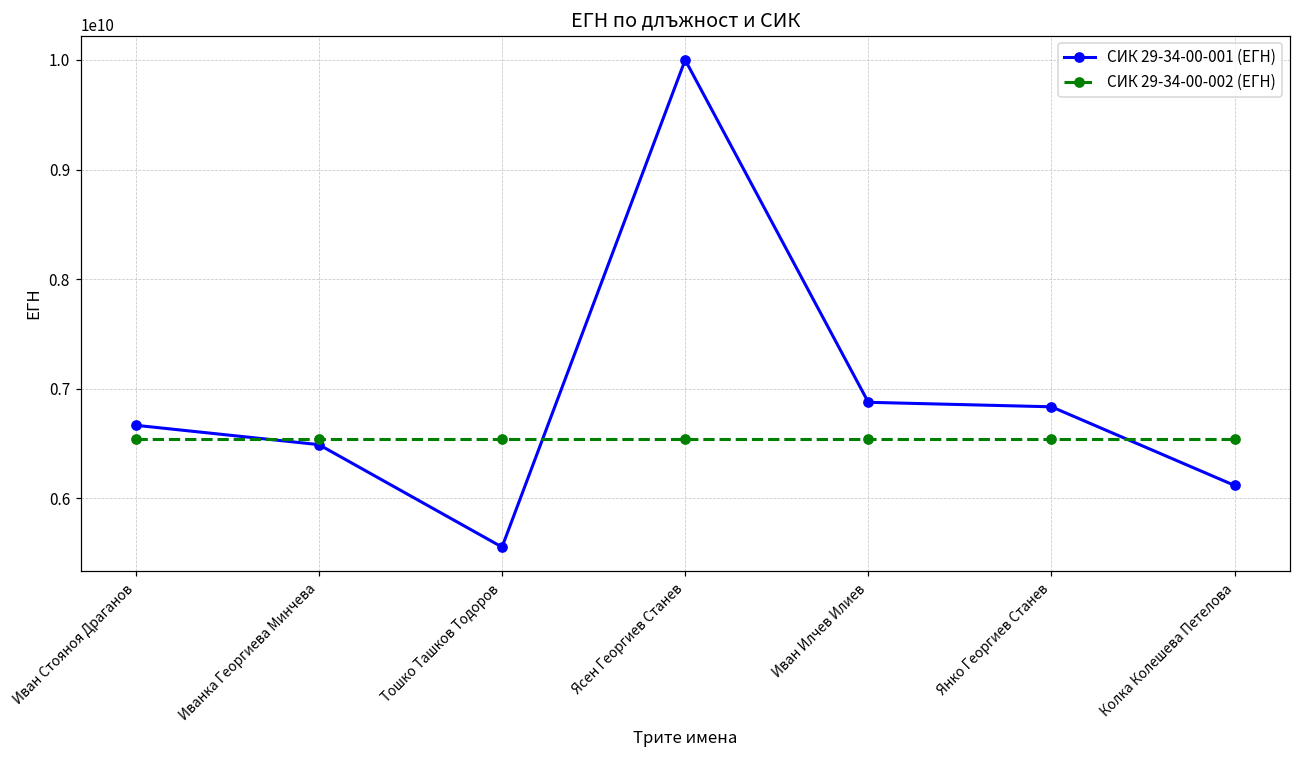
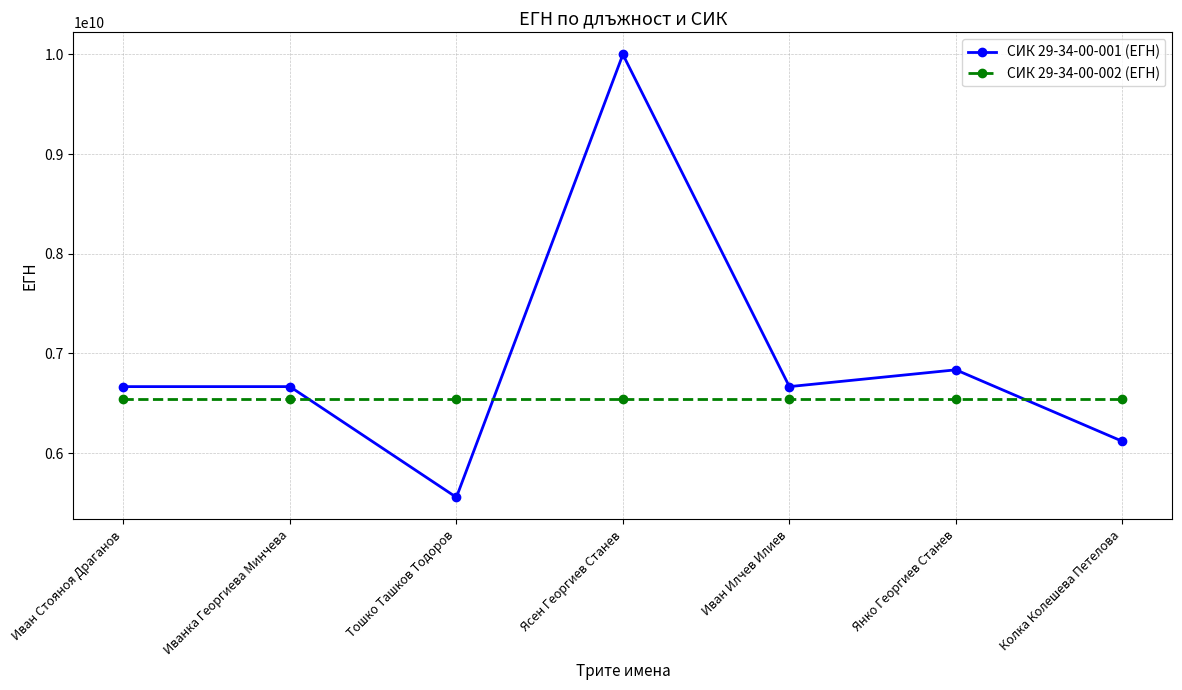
СИК 29-34-00-001 (ЕГН), Иванка Георгиева Минчева: 6500000000 -> 6700000000
СИК 29-34-00-001 (ЕГН), Иван Илчев Илиев: 6900000000 -> 6700000000
